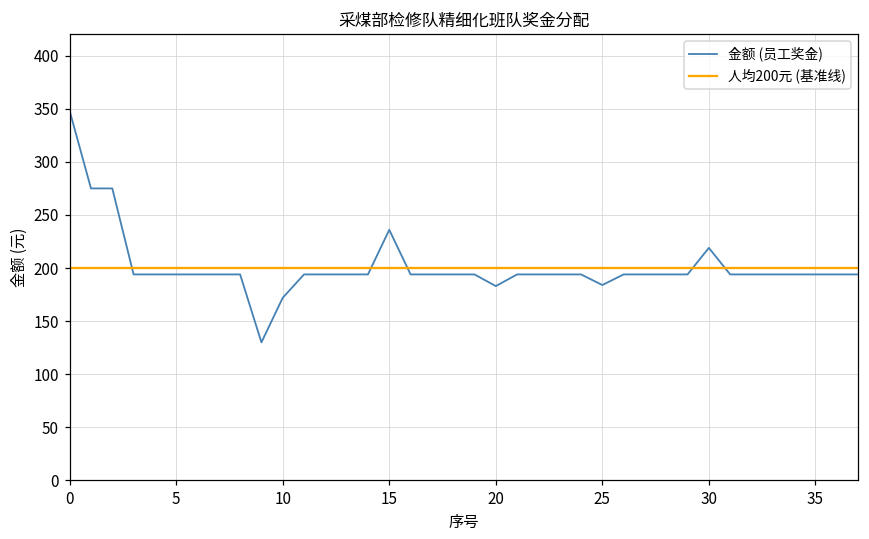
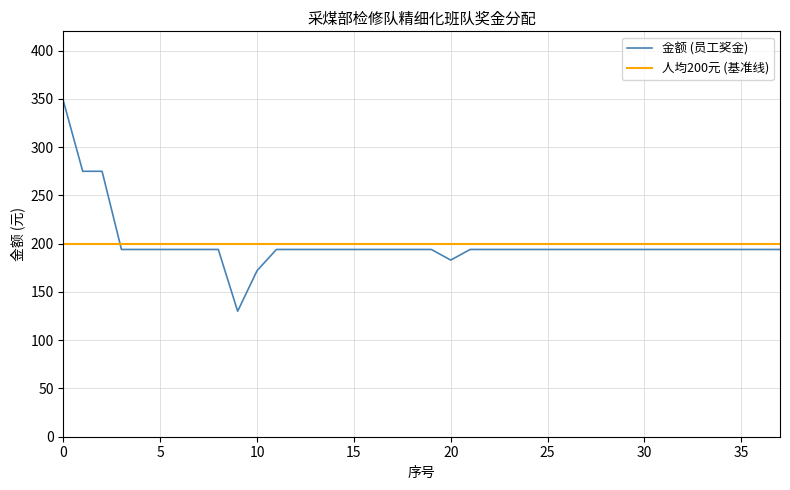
金额 (员工奖金), 15: 240 -> 190
金额 (员工奖金), 25: 180 -> 190
金额 (员工奖金), 30: 220 -> 190
